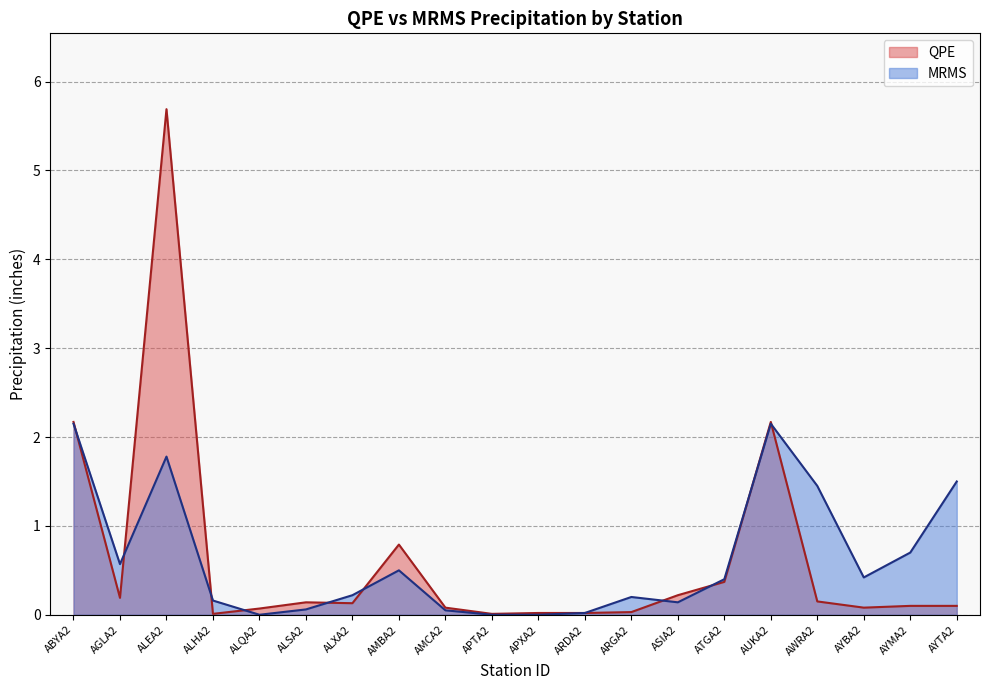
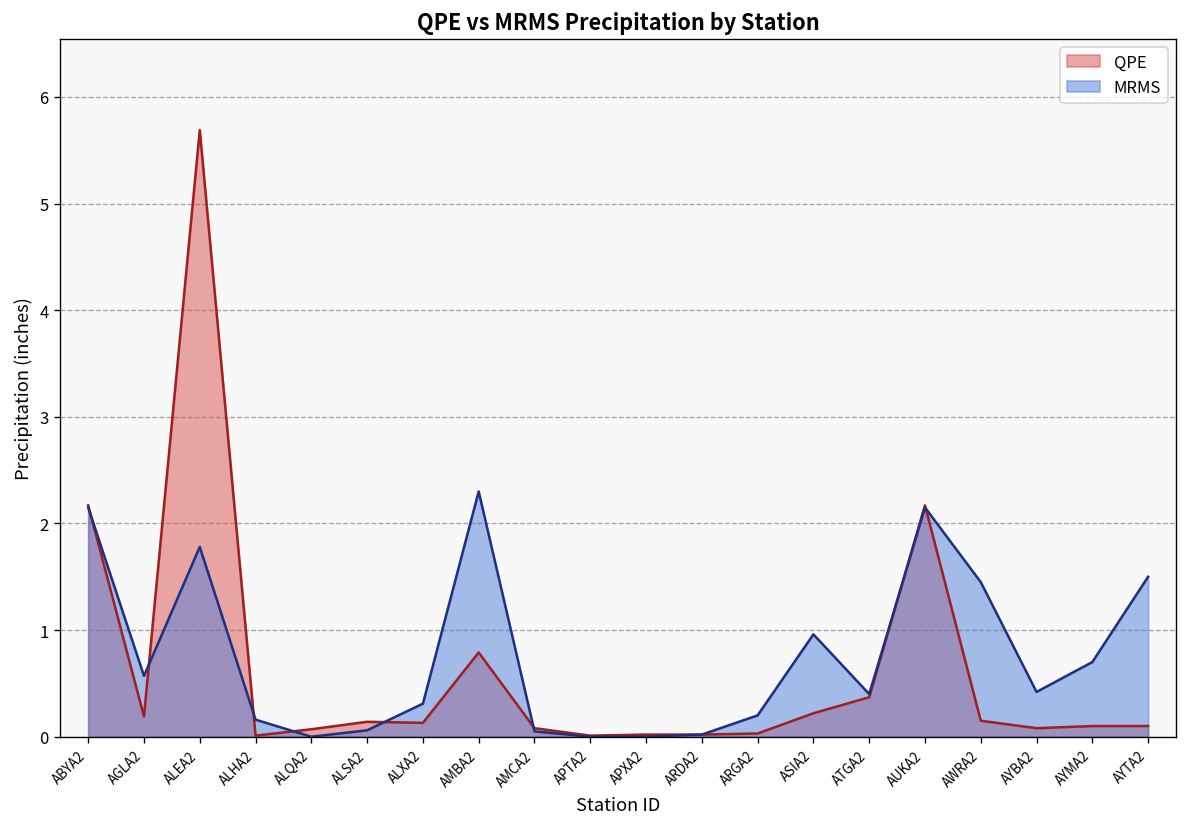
MRMS, ALXA2: 0.2 -> 0.3
MRMS, AMBA2: 0.5 -> 2.3
MRMS, ASIA2: 0.1 -> 1.0
